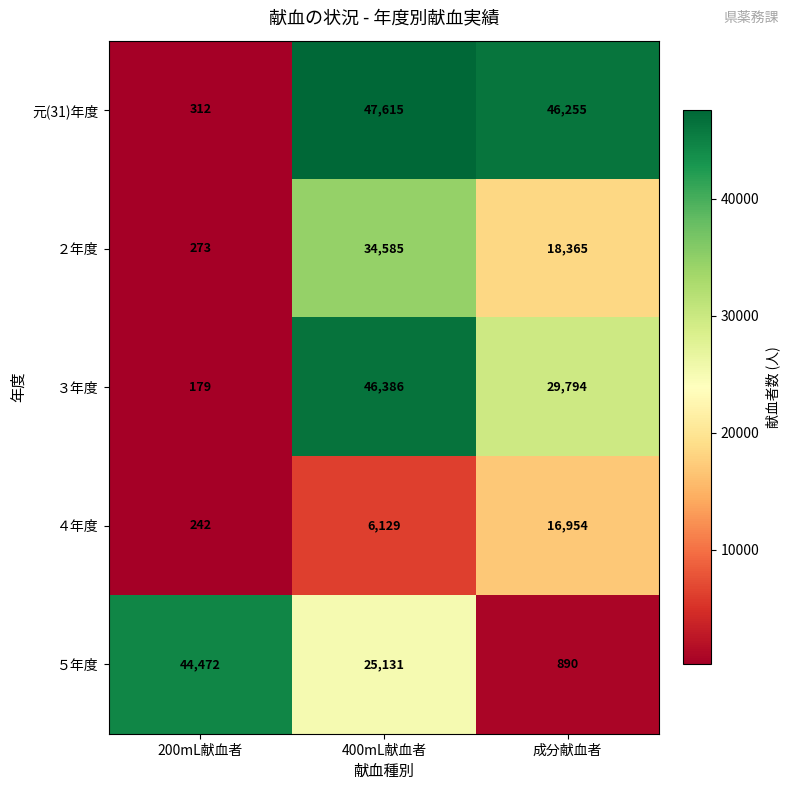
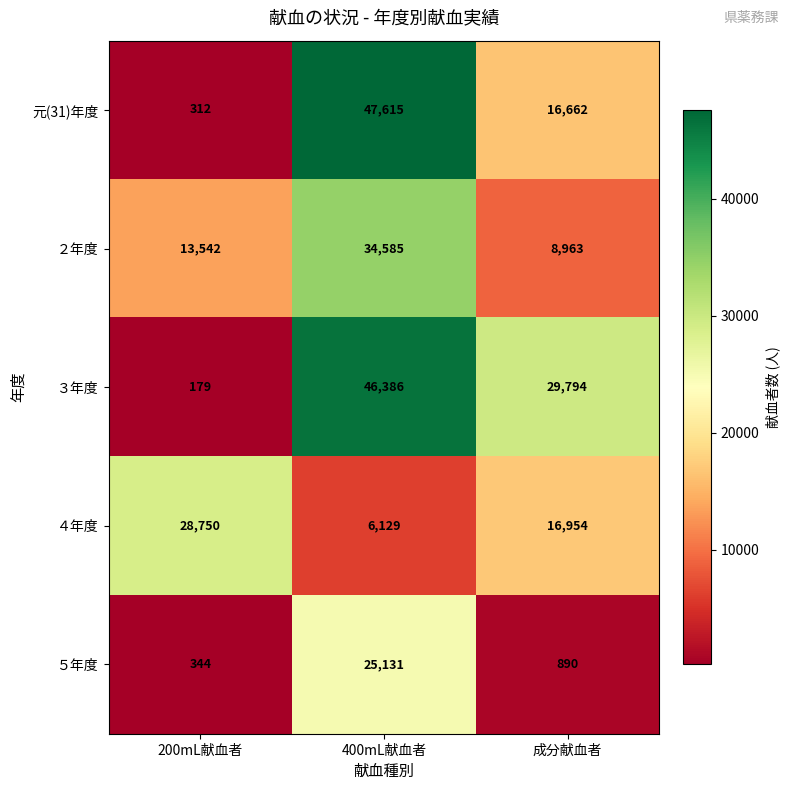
元(31)年度, 成分献血者: 46,255 -> 16,662
２年度, 200mL献血者: 273 -> 13,542
２年度, 成分献血者: 18,365 -> 8,963
４年度, 200mL献血者: 242 -> 28,750
５年度, 200mL献血者: 44,472 -> 344
